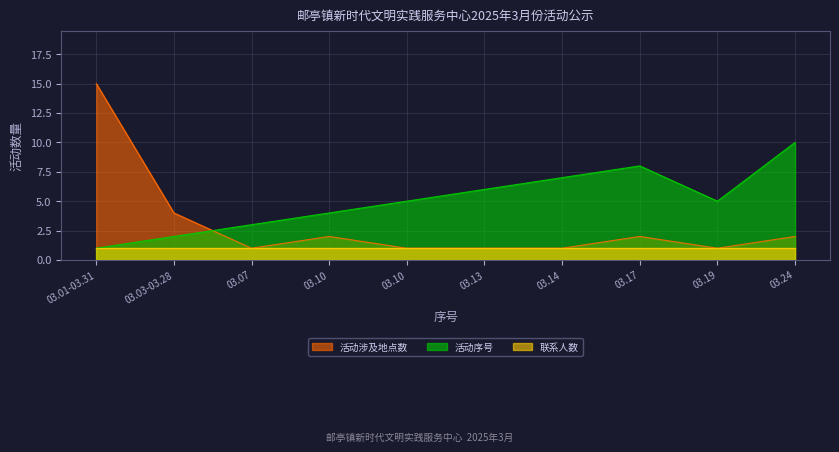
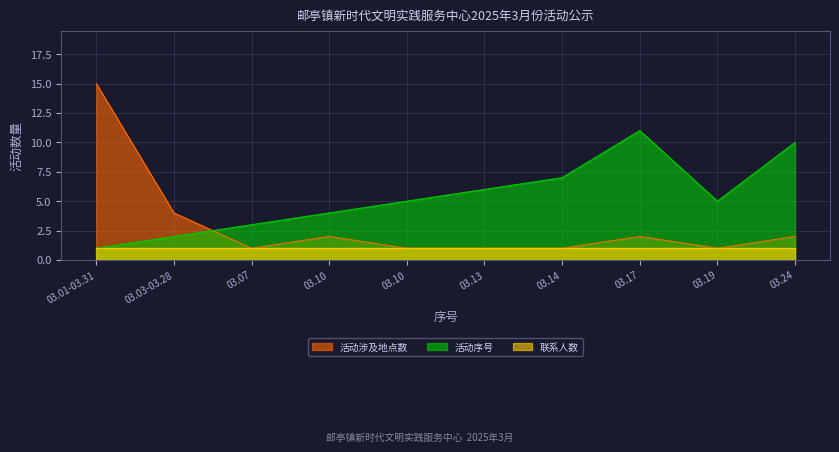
活动序号, 03.17: 8 -> 11
